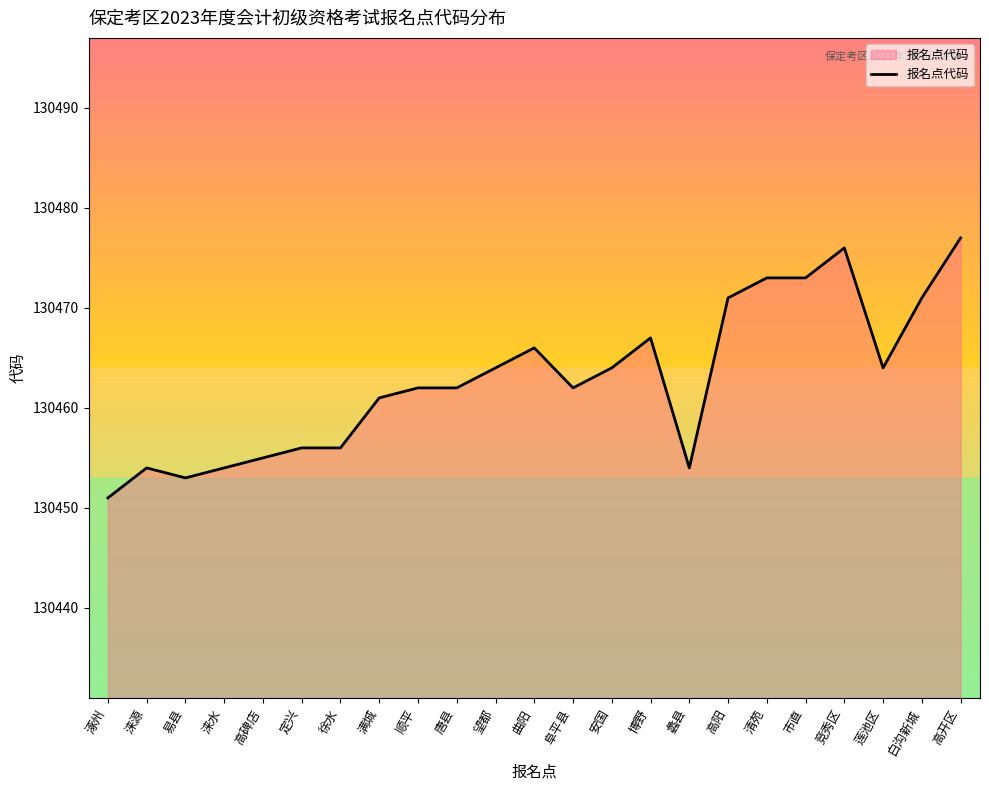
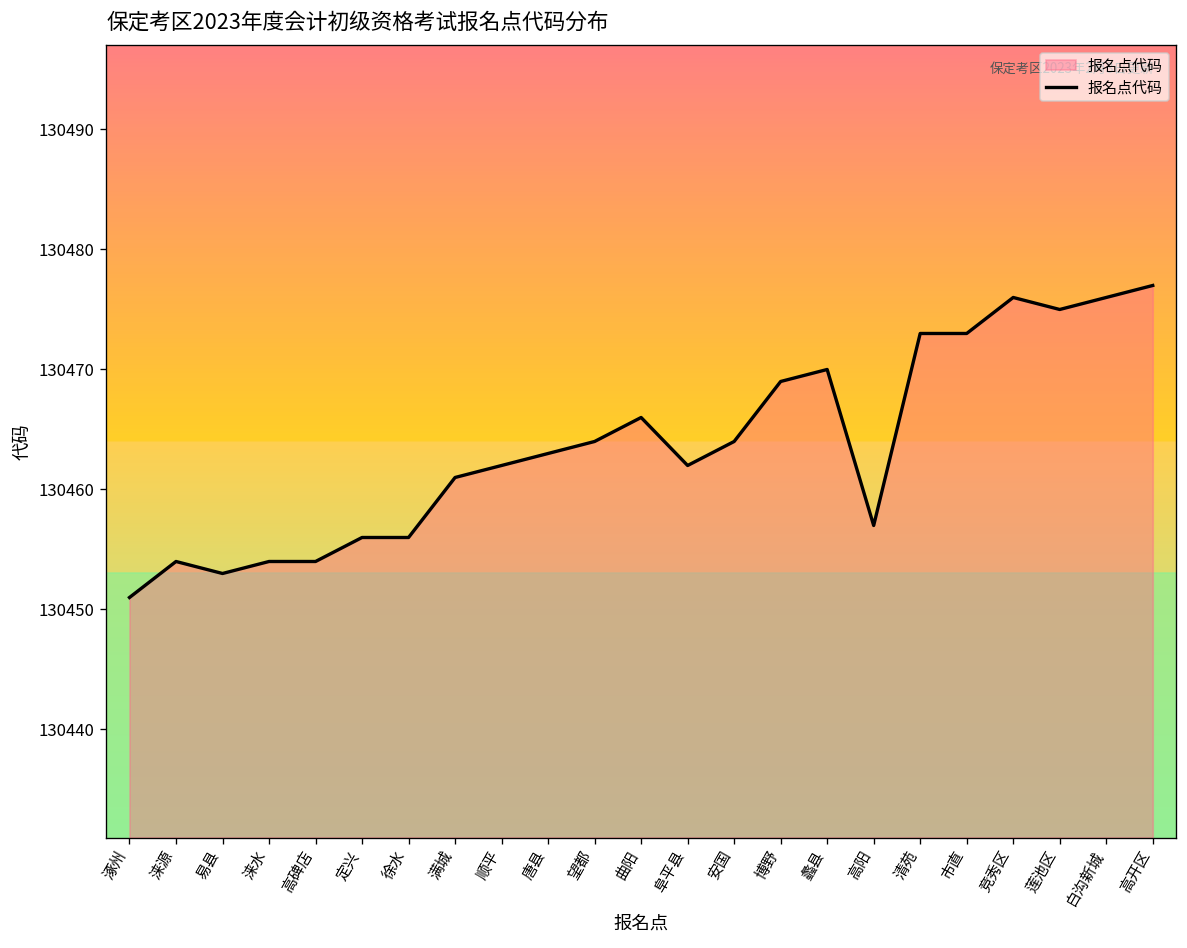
高碑店: 130455 -> 130454
唐县: 130462 -> 130463
博野: 130467 -> 130469
蠡县: 130454 -> 130470
高阳: 130471 -> 130457
莲池区: 130464 -> 130475
白沟新城: 130471 -> 130476
